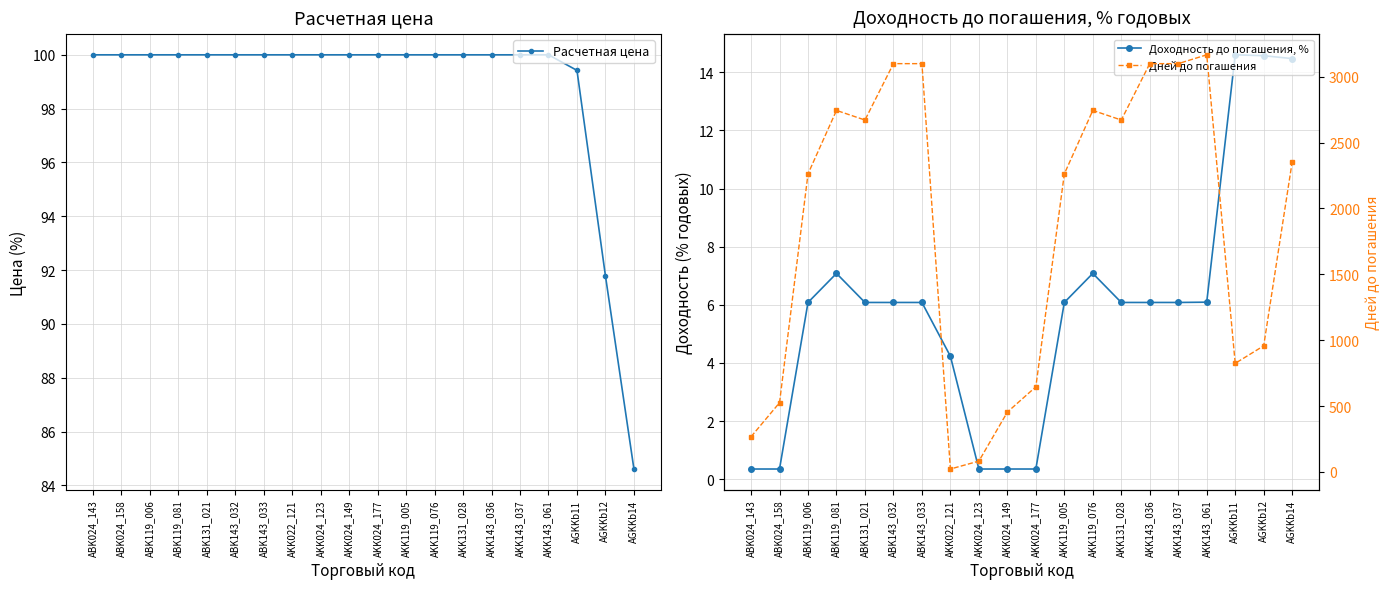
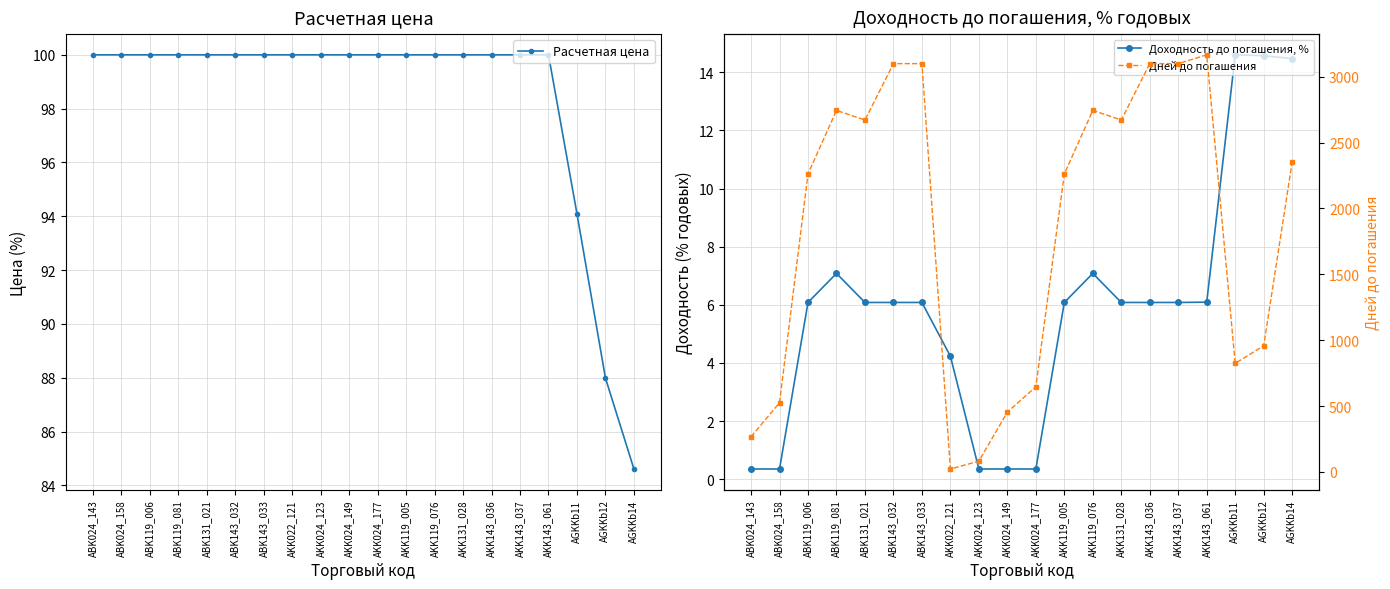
Расчетная цена, AGKKb11: 99.4 -> 94.1
Расчетная цена, AGKKb12: 91.8 -> 88.0
